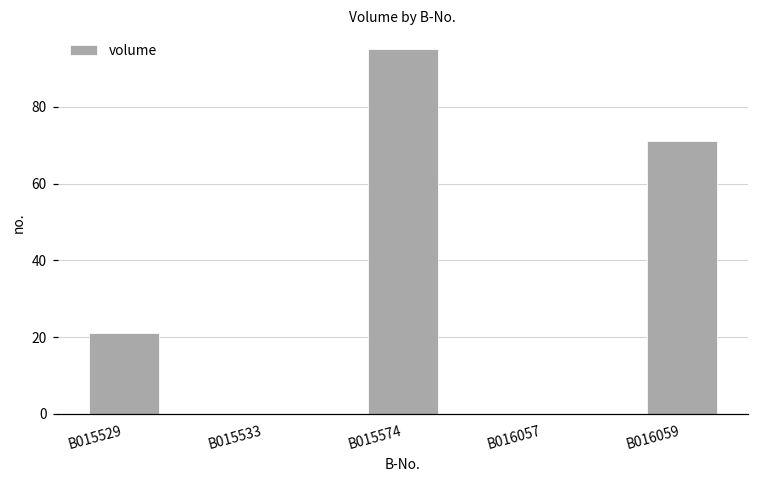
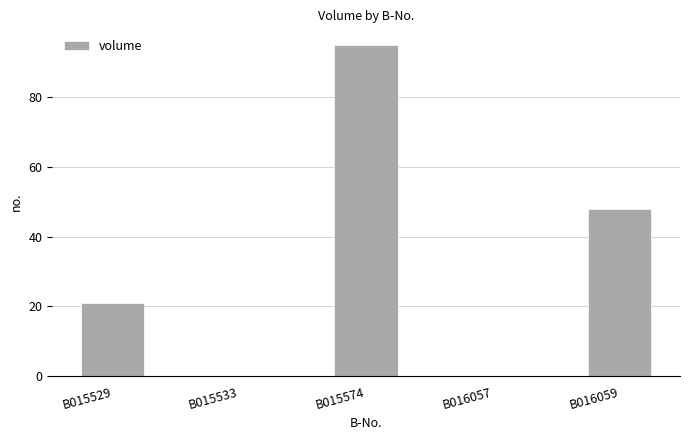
B016059: 71 -> 48
